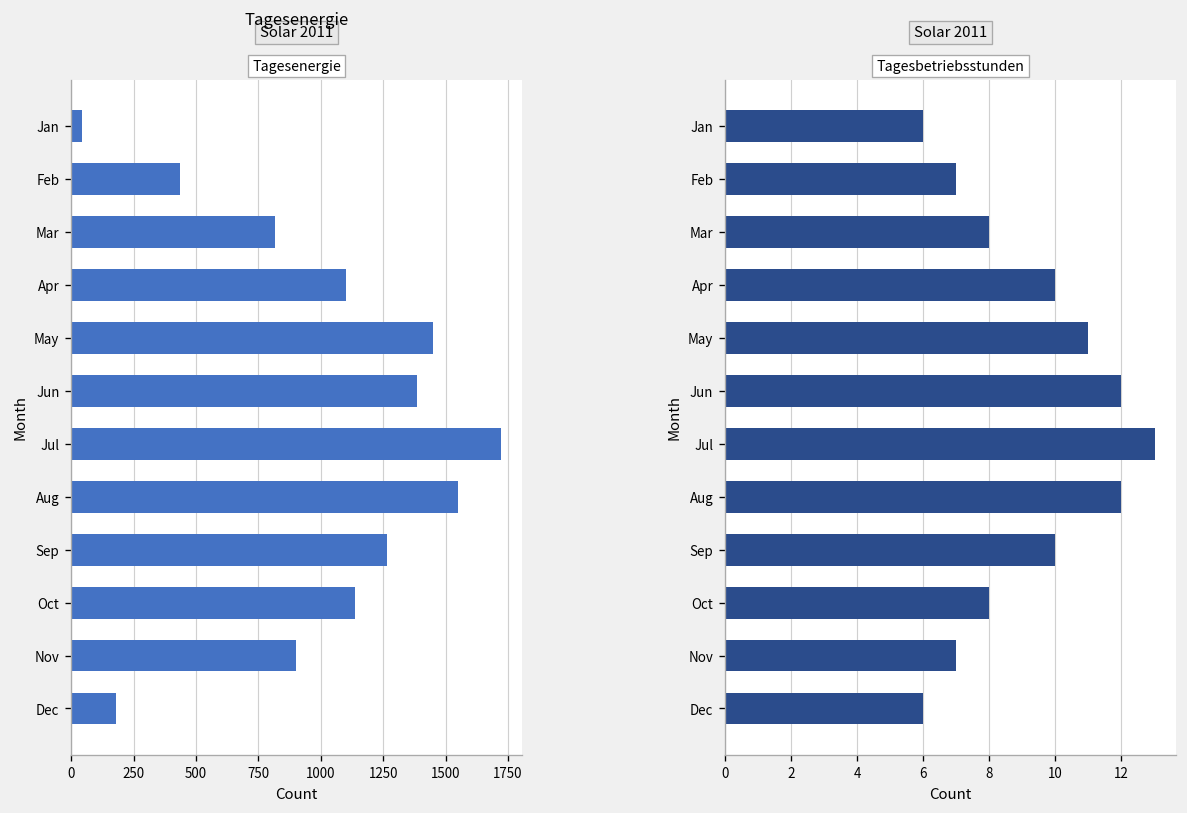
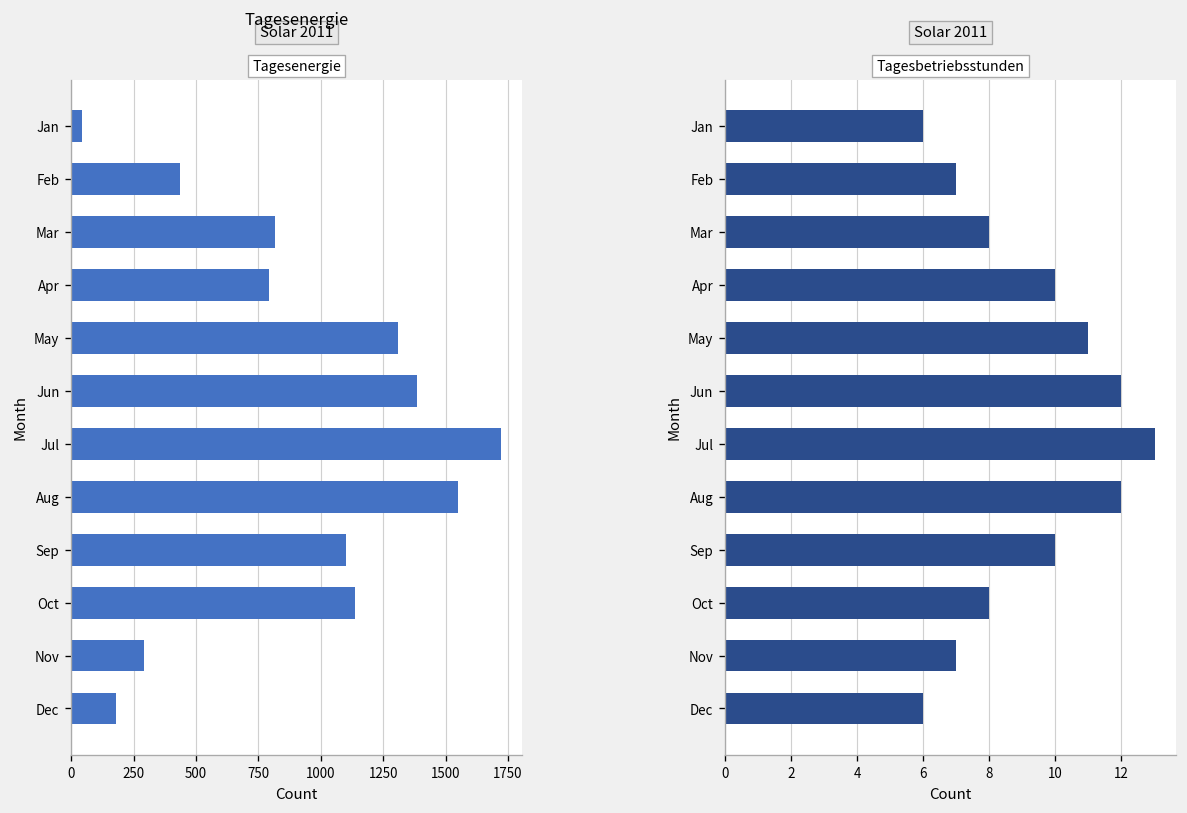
Tagesenergie, Apr: 1100 -> 790
Tagesenergie, May: 1450 -> 1310
Tagesenergie, Sep: 1270 -> 1100
Tagesenergie, Nov: 900 -> 290
